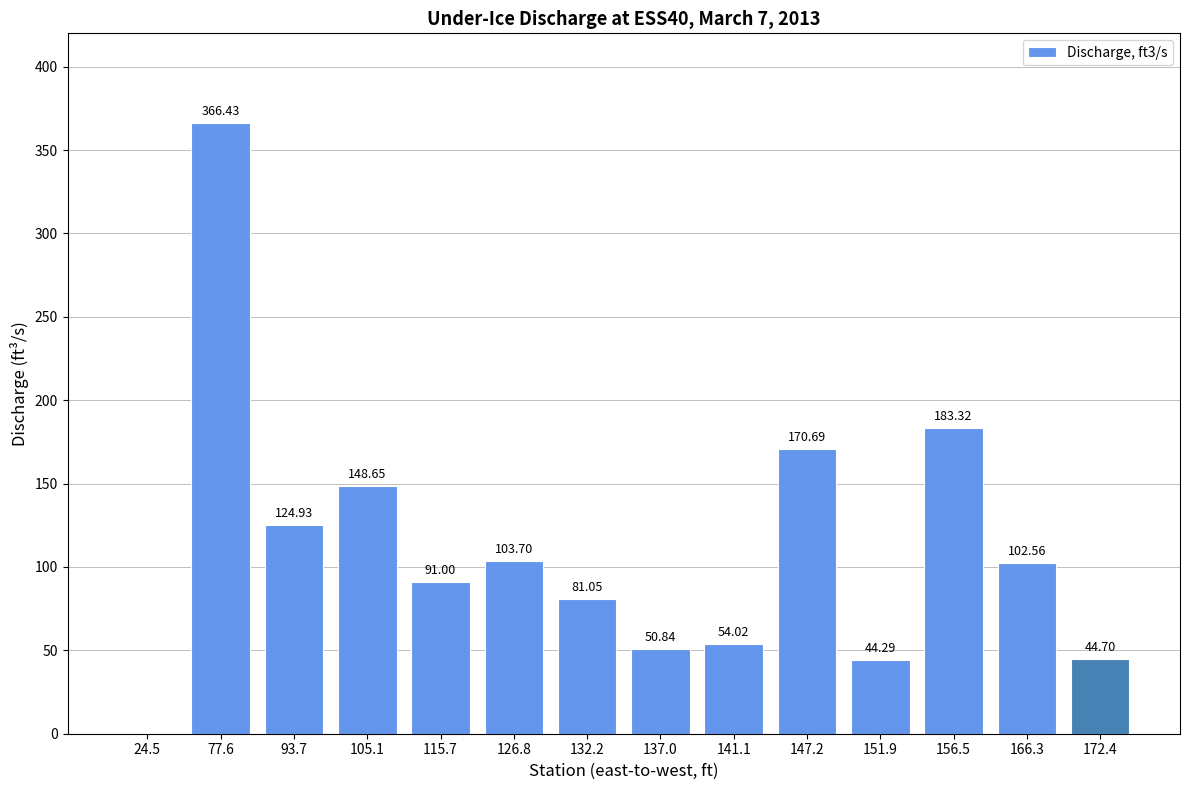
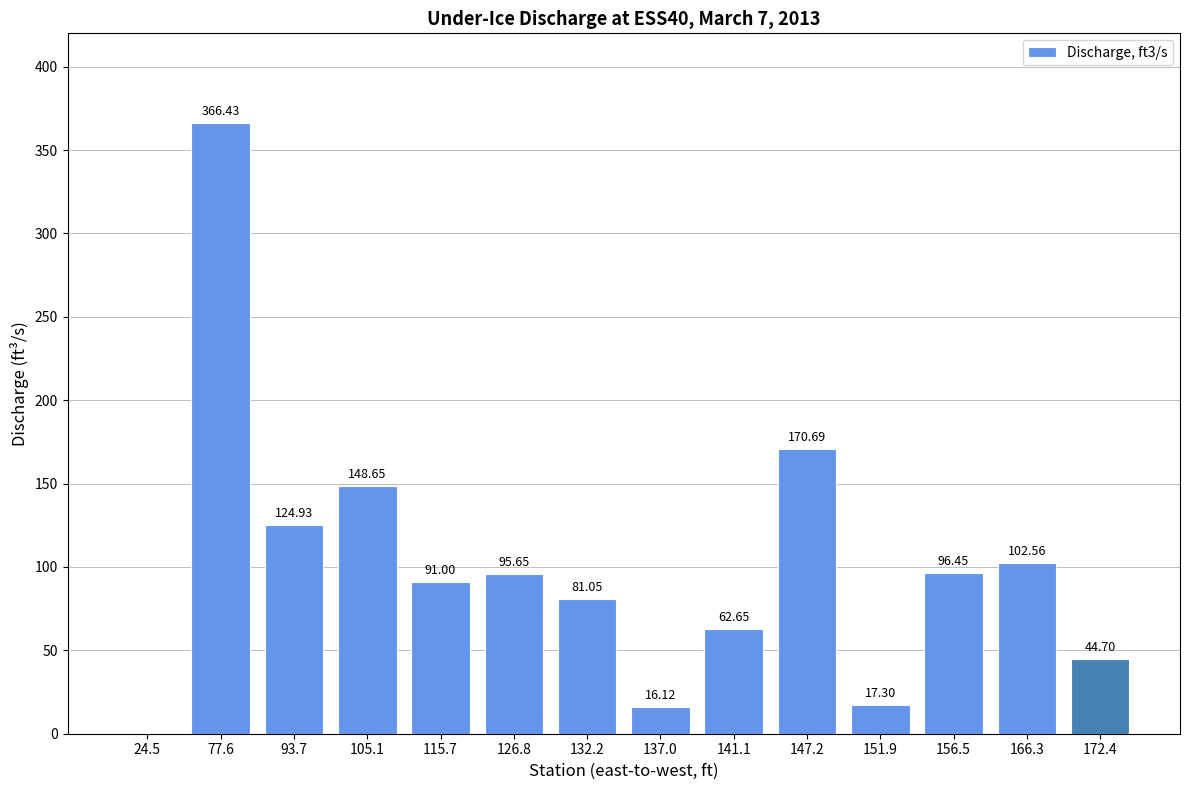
126.8: 103.70 -> 95.65
137.0: 50.84 -> 16.12
141.1: 54.02 -> 62.65
151.9: 44.29 -> 17.30
156.5: 183.32 -> 96.45
